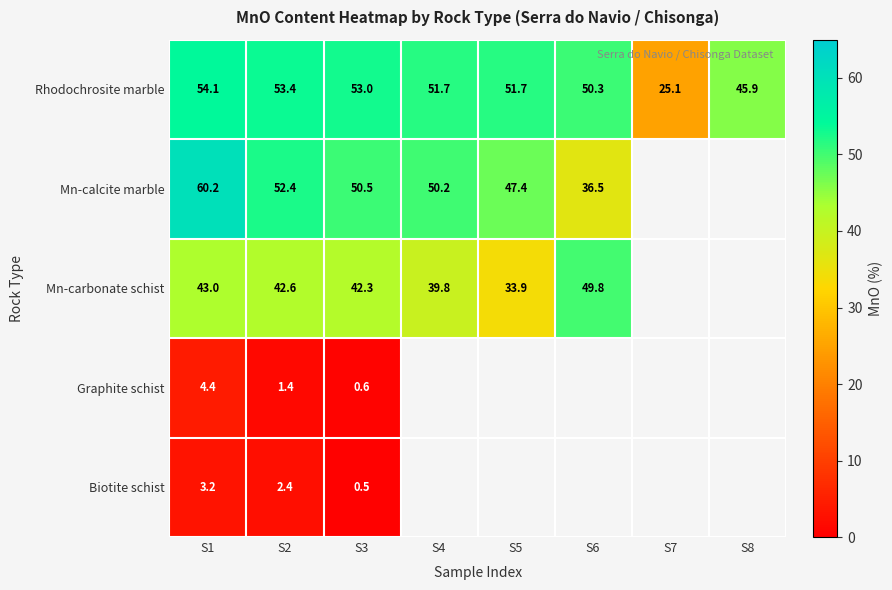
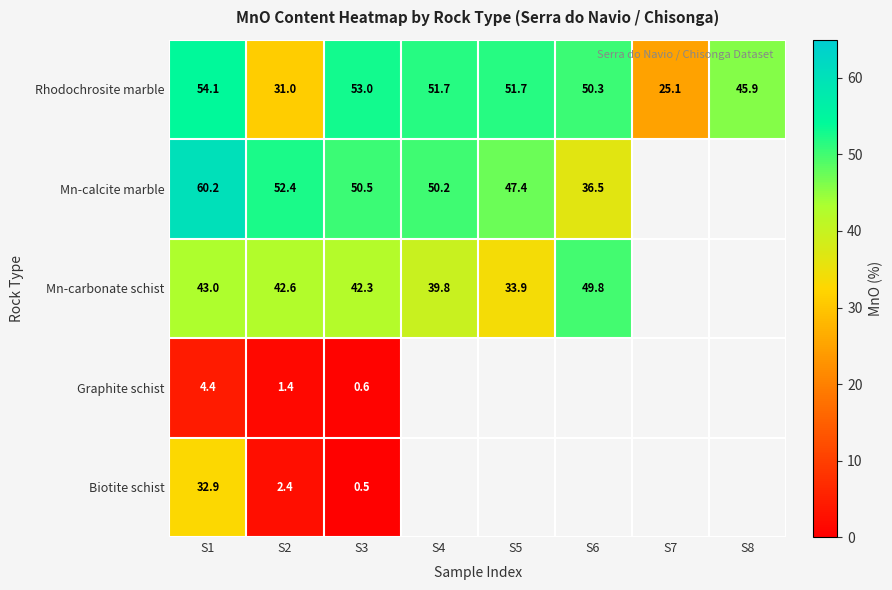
Rhodochrosite marble, S2: 53.4 -> 31.0
Biotite schist, S1: 3.2 -> 32.9
